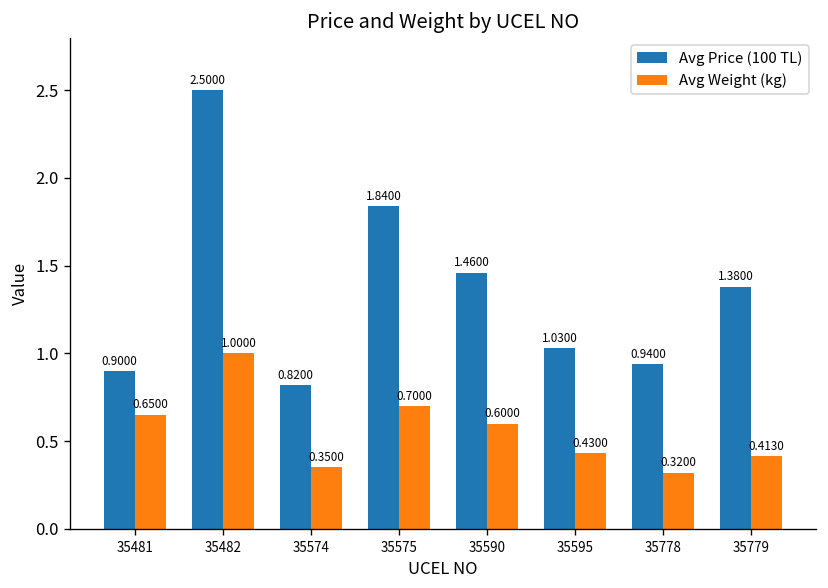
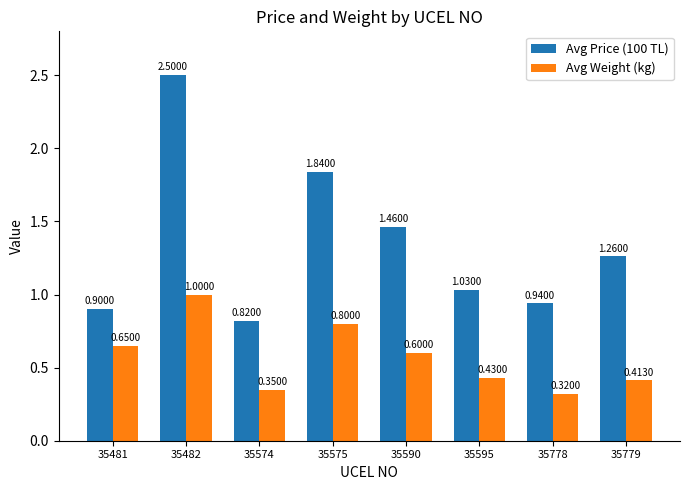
Avg Weight (kg), 35575: 0.7000 -> 0.8000
Avg Price (100 TL), 35779: 1.3800 -> 1.2600
